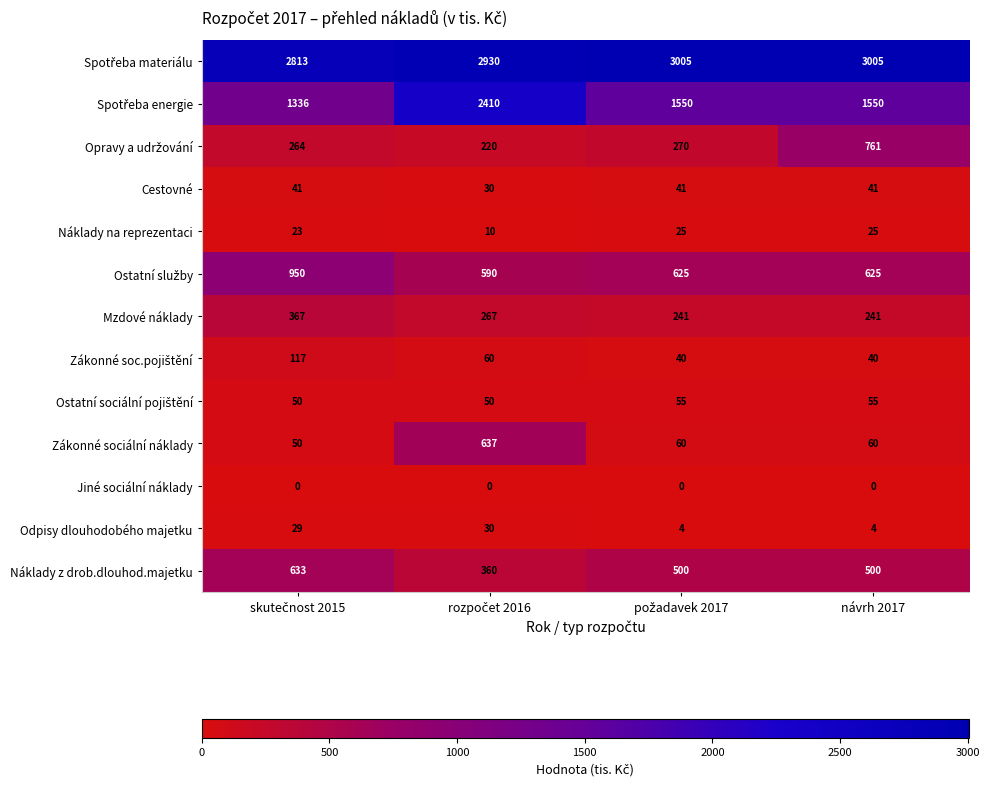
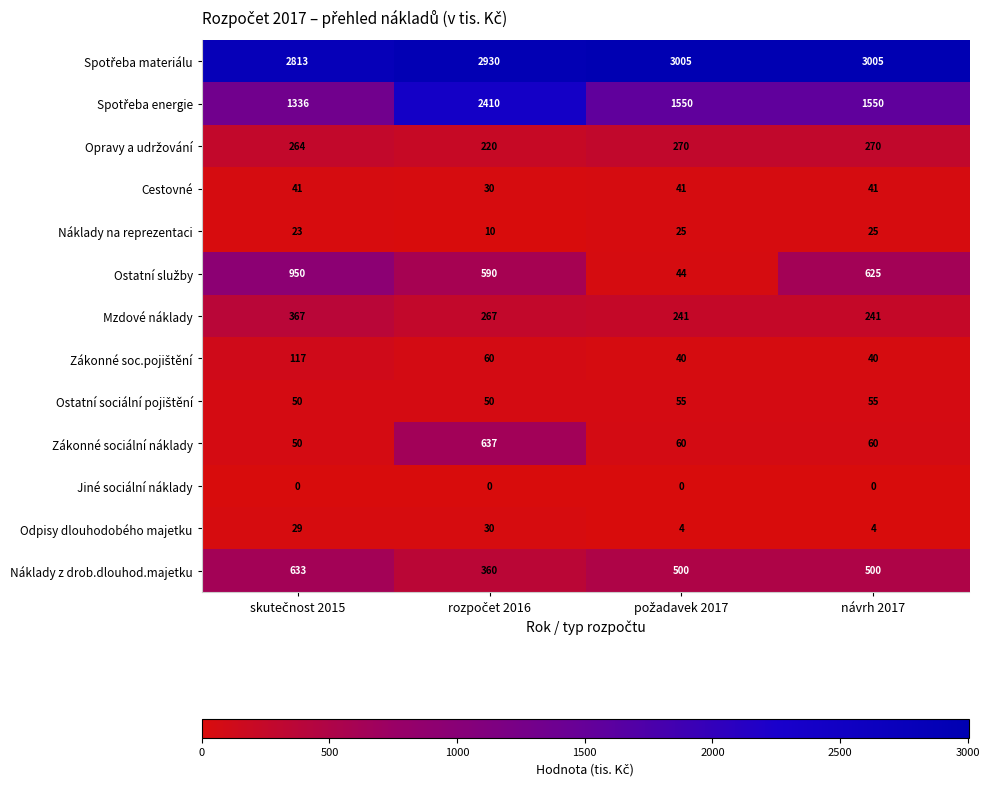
Opravy a udržování, návrh 2017: 761 -> 270
Ostatní služby, požadavek 2017: 625 -> 44
